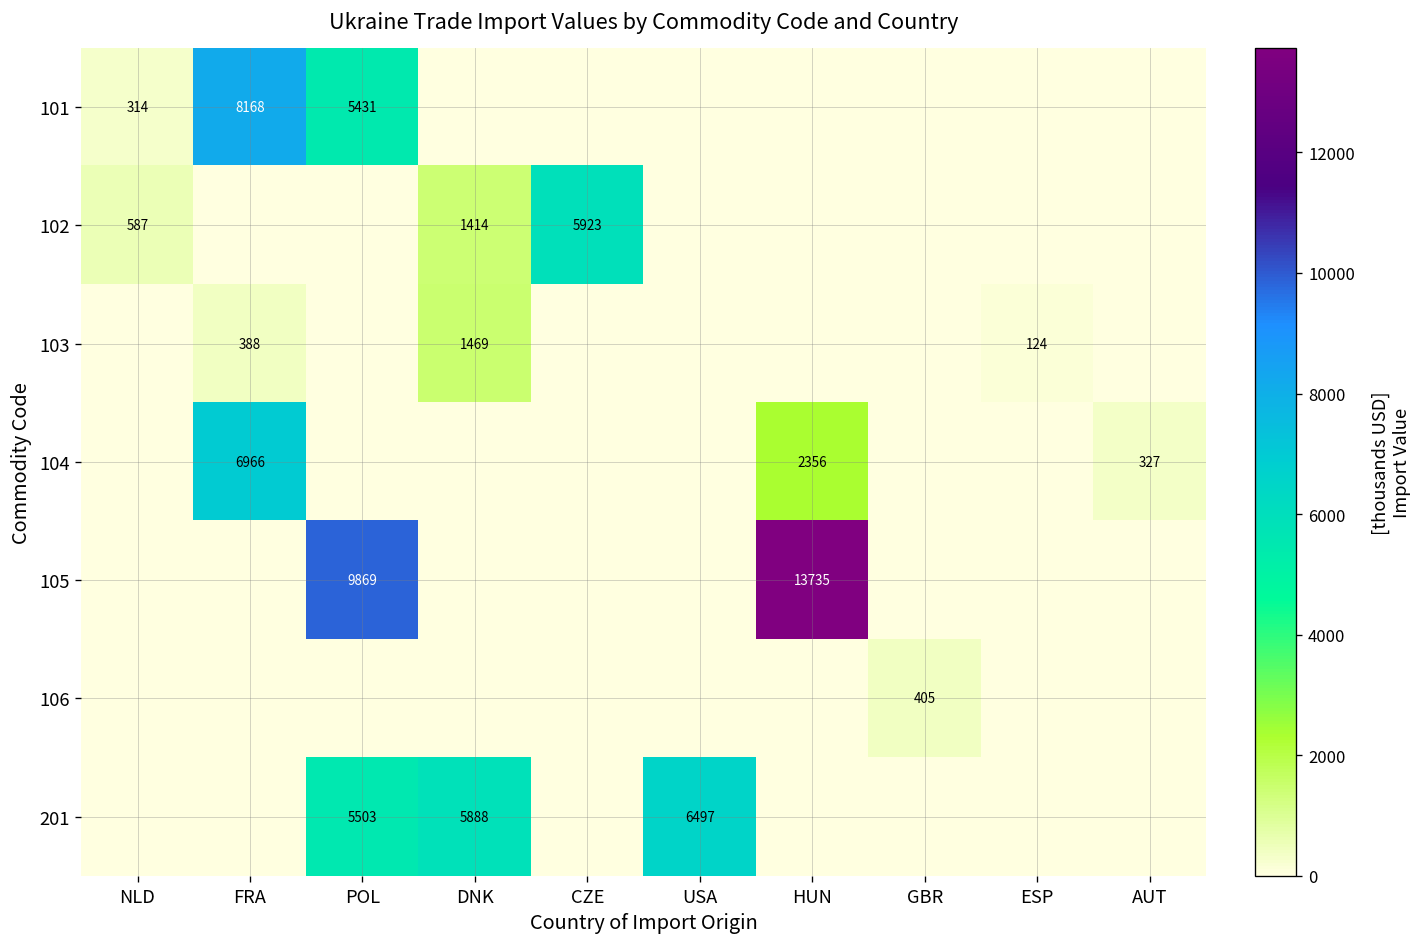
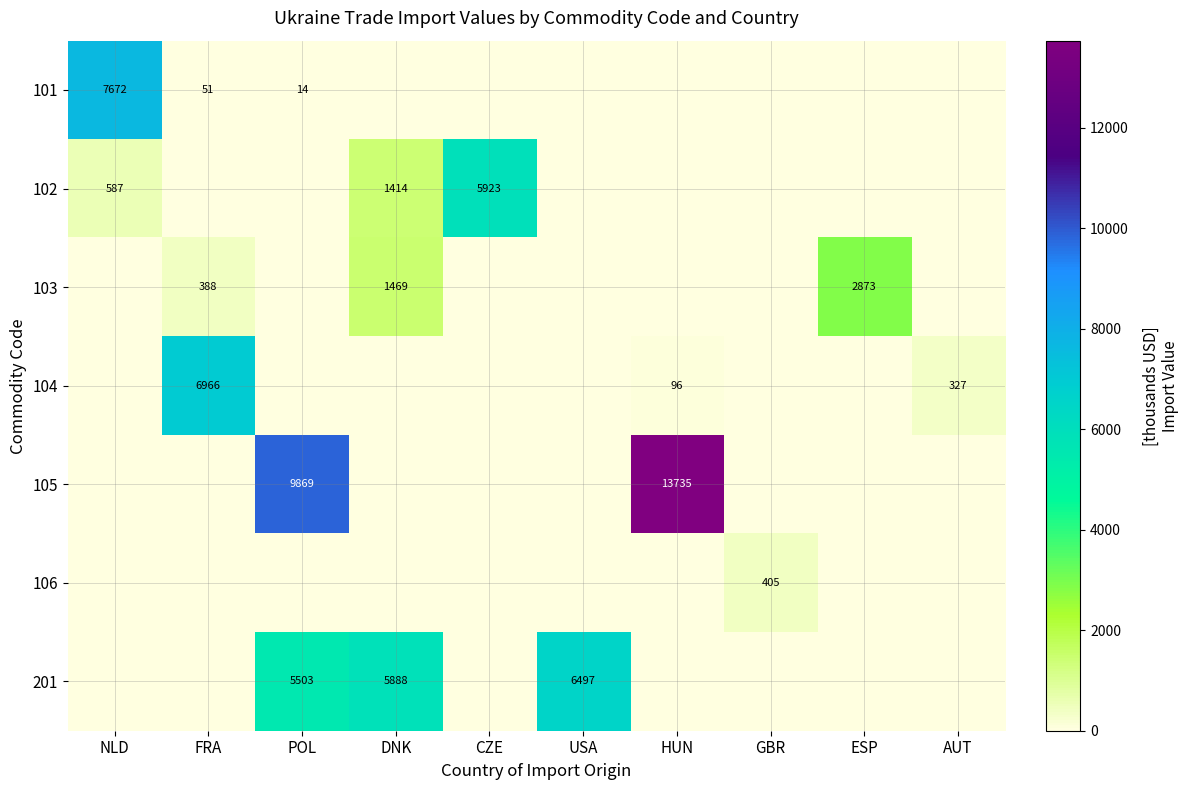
101, NLD: 314 -> 7672
101, FRA: 8168 -> 51
101, POL: 5431 -> 14
103, ESP: 124 -> 2873
104, HUN: 2356 -> 96
